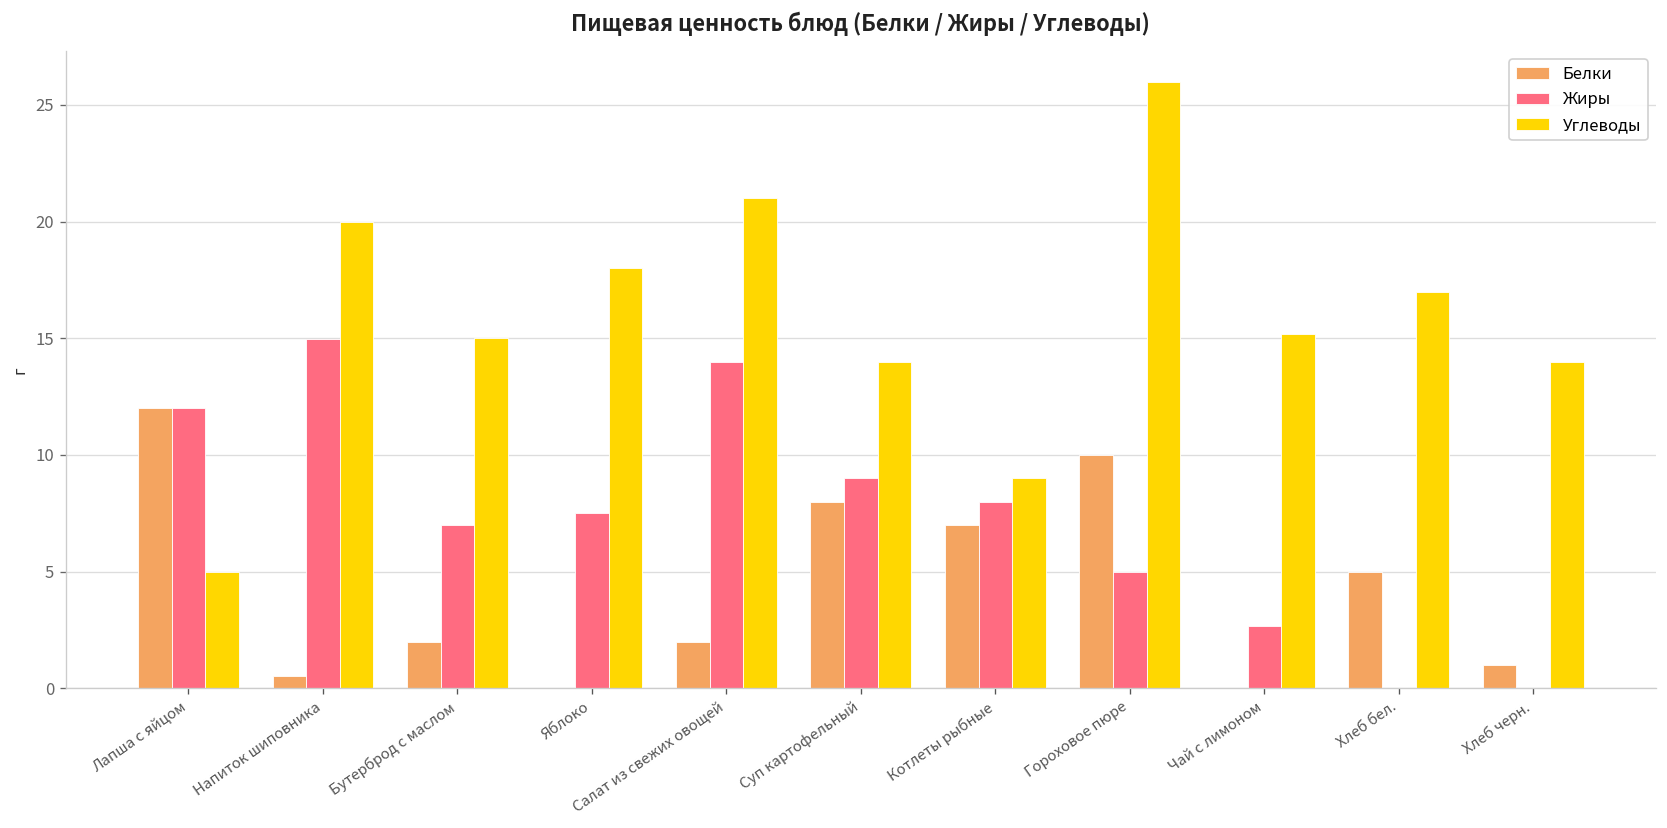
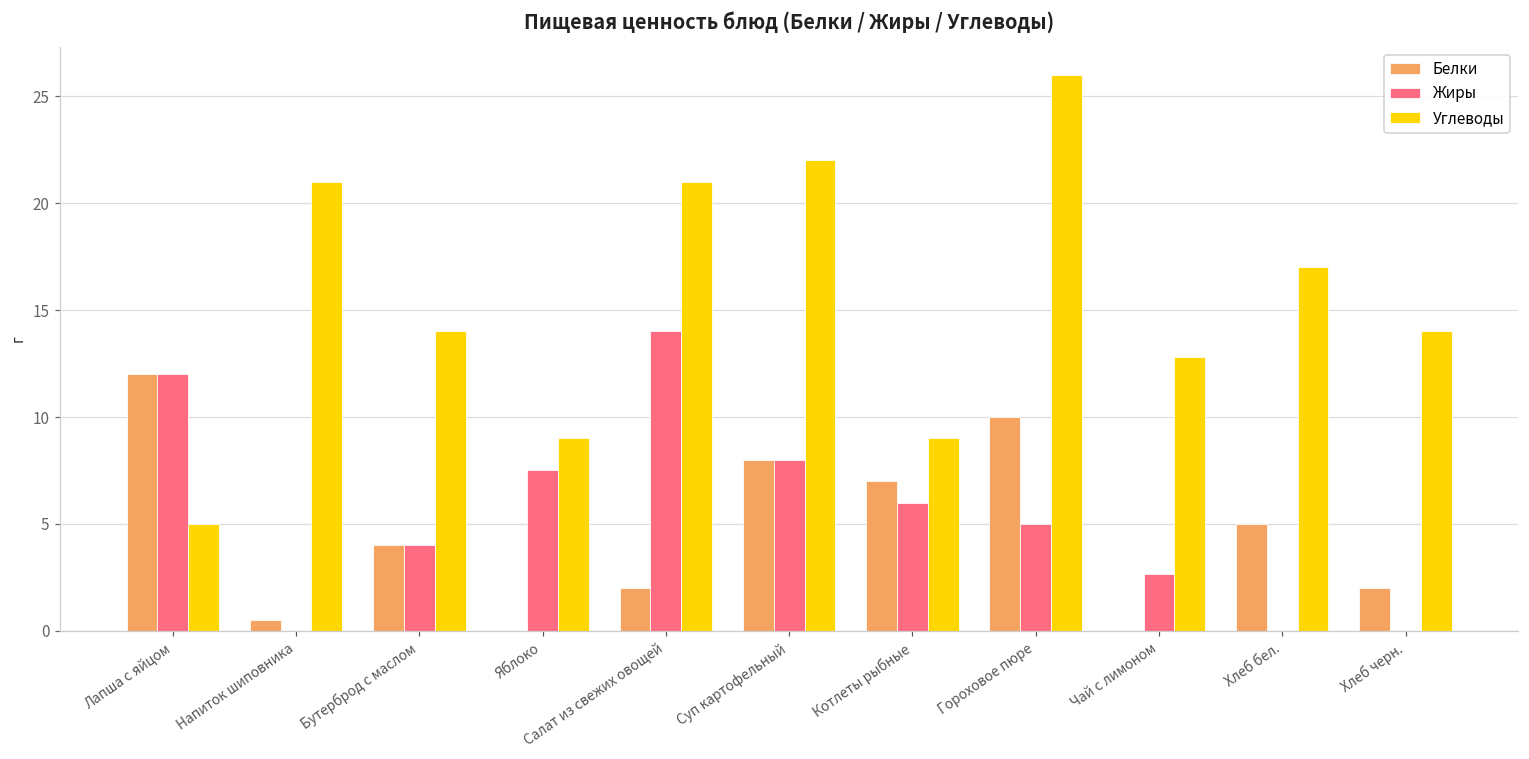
Жиры, Напиток шиповника: 15.0 -> 0.0
Углеводы, Напиток шиповника: 20 -> 21
Белки, Бутерброд с маслом: 2 -> 4
Жиры, Бутерброд с маслом: 7 -> 4
Углеводы, Бутерброд с маслом: 15 -> 14
Углеводы, Яблоко: 18 -> 9
Жиры, Суп картофельный: 9 -> 8
Углеводы, Суп картофельный: 14 -> 22
Жиры, Котлеты рыбные: 8 -> 6
Углеводы, Чай с лимоном: 15.2 -> 12.8
Белки, Хлеб черн.: 1 -> 2
